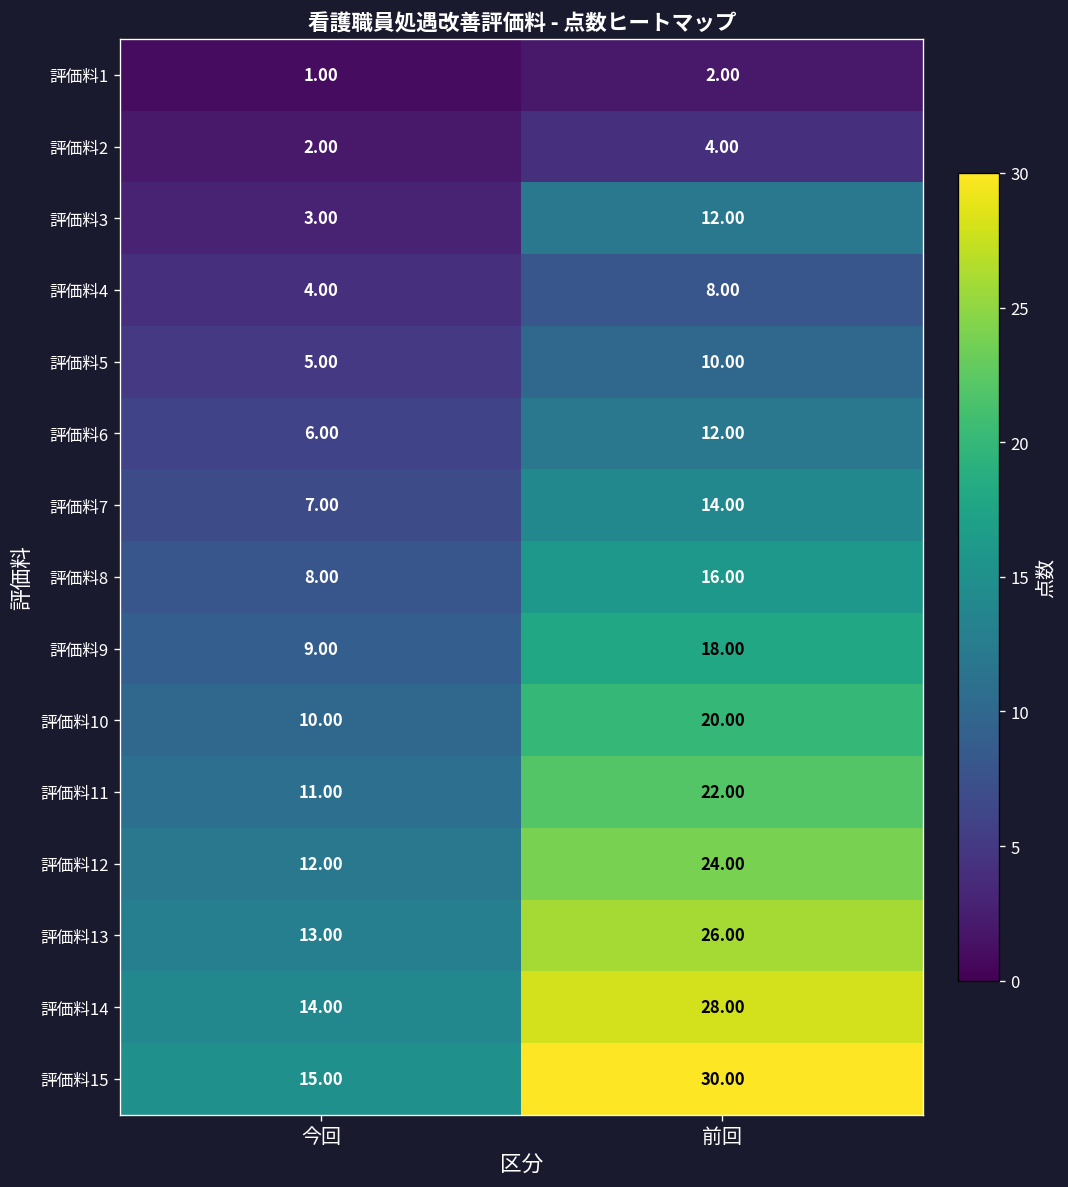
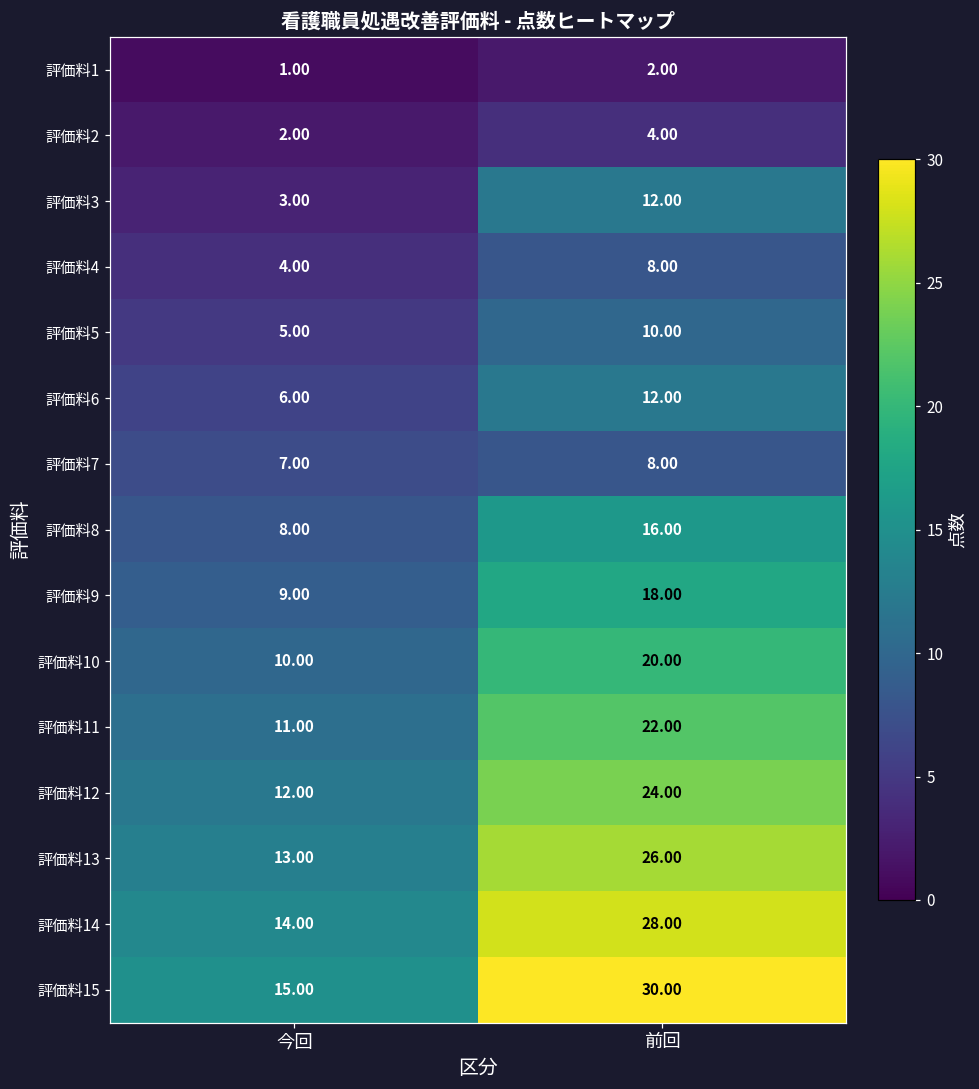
評価料7, 前回: 14.00 -> 8.00
